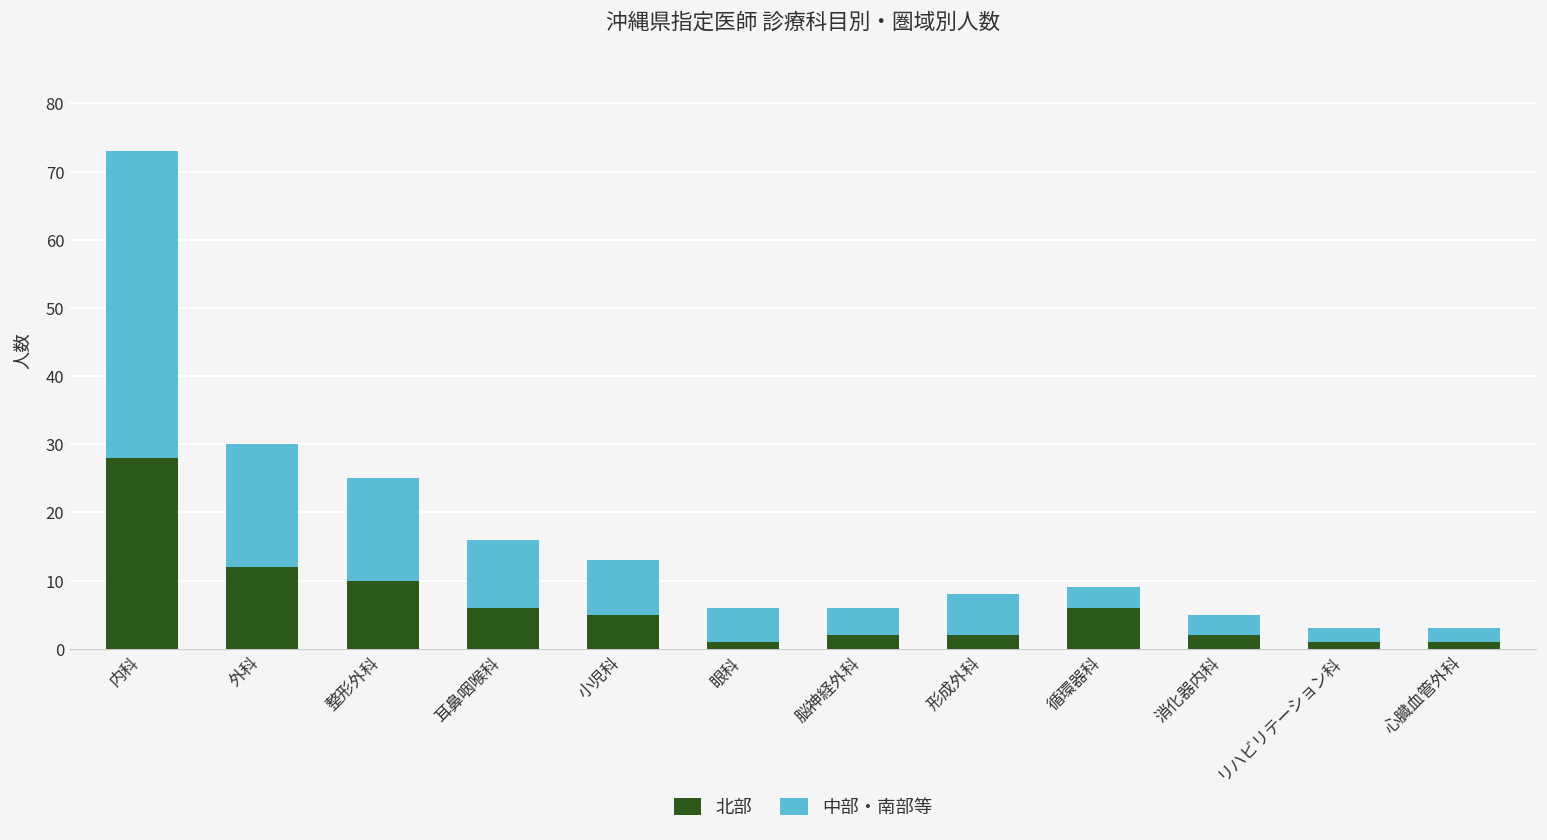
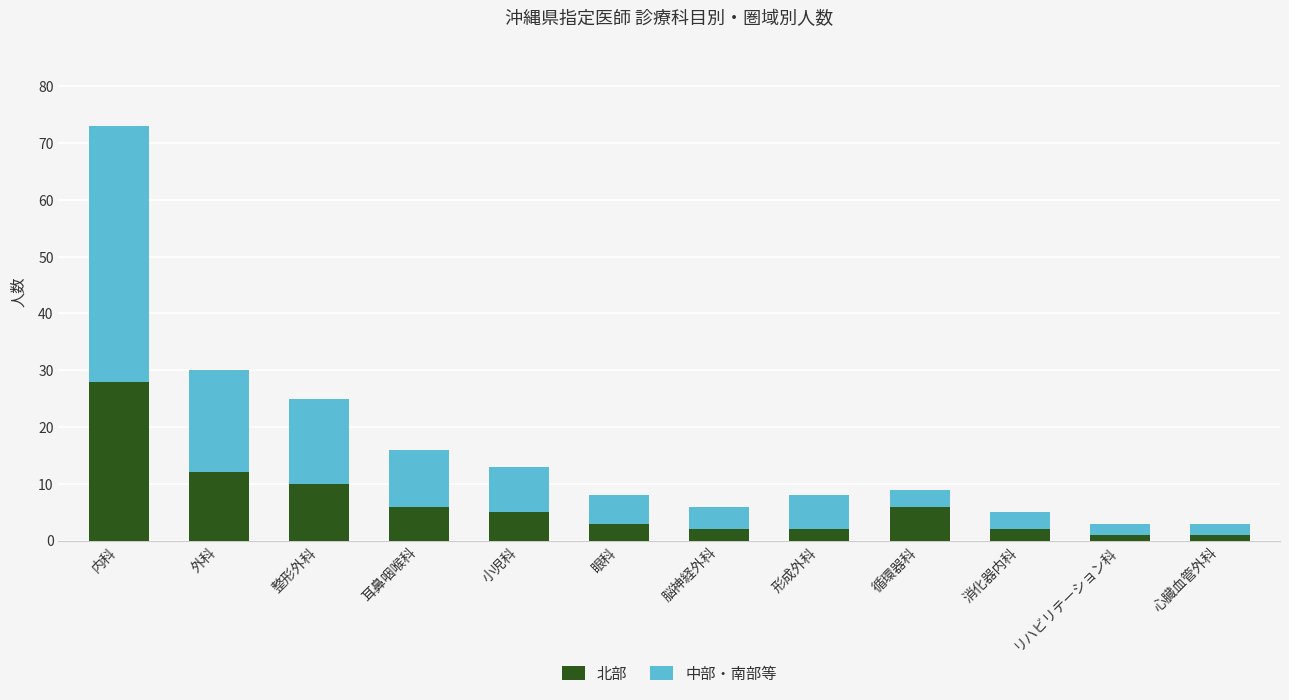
北部, 眼科: 1 -> 3
